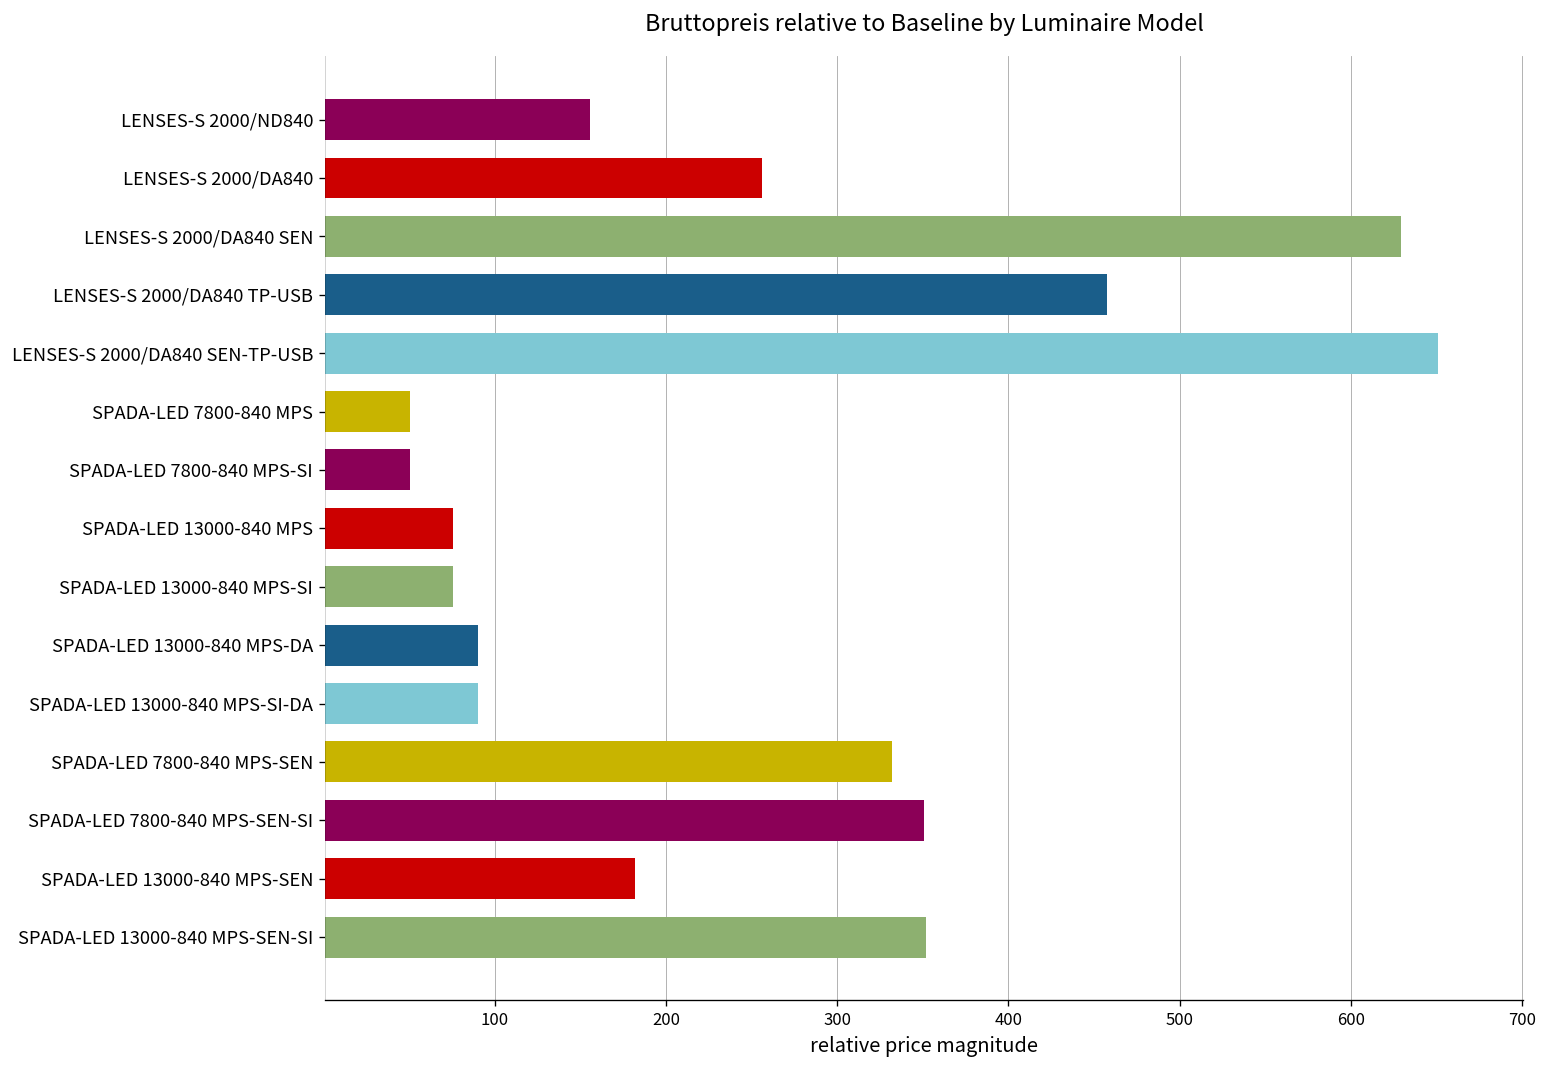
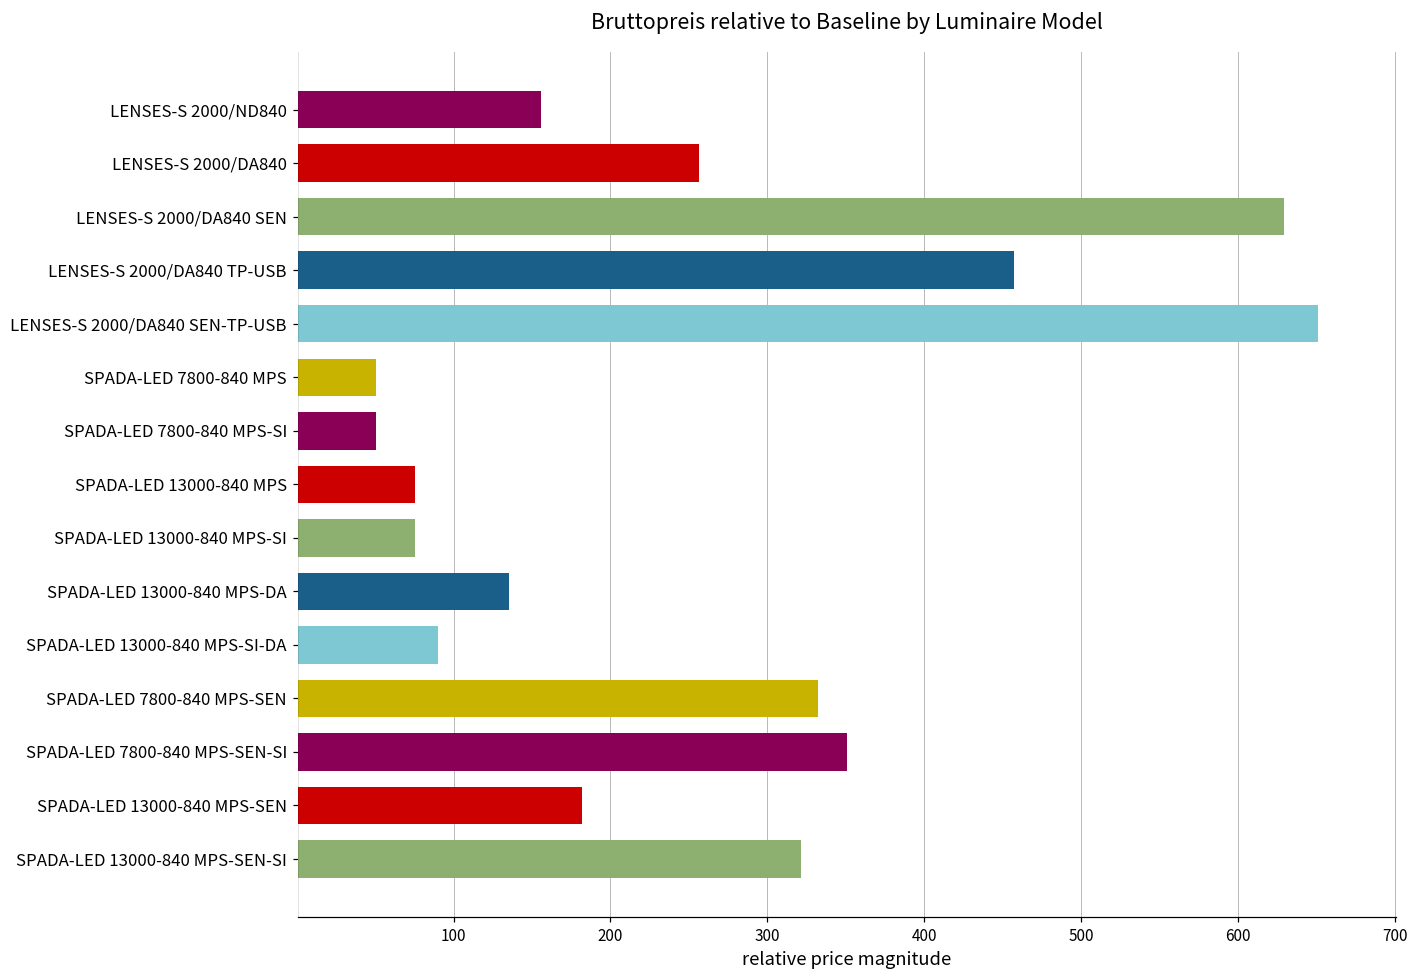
SPADA-LED 13000-840 MPS-DA: 90 -> 136
SPADA-LED 13000-840 MPS-SEN-SI: 352 -> 321
